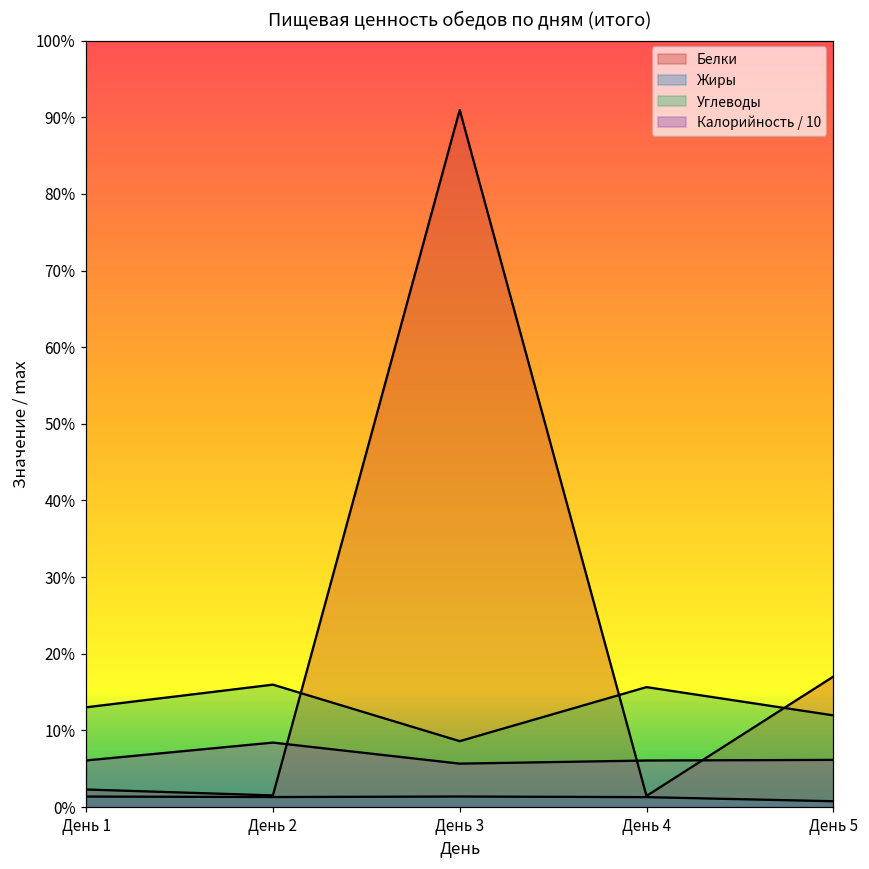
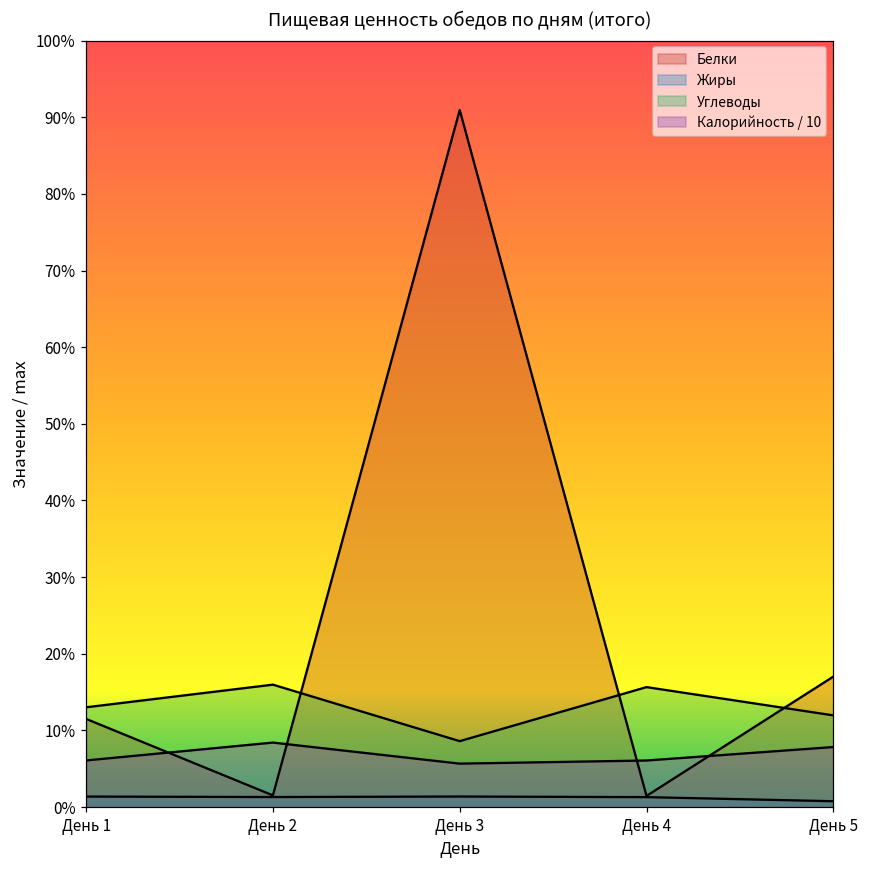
Белки, День 1: 2% -> 12%
Калорийность / 10, День 5: 6% -> 8%
